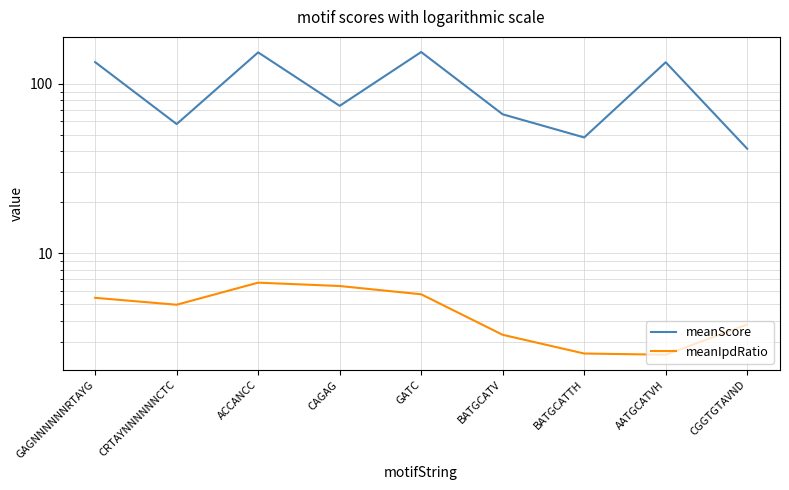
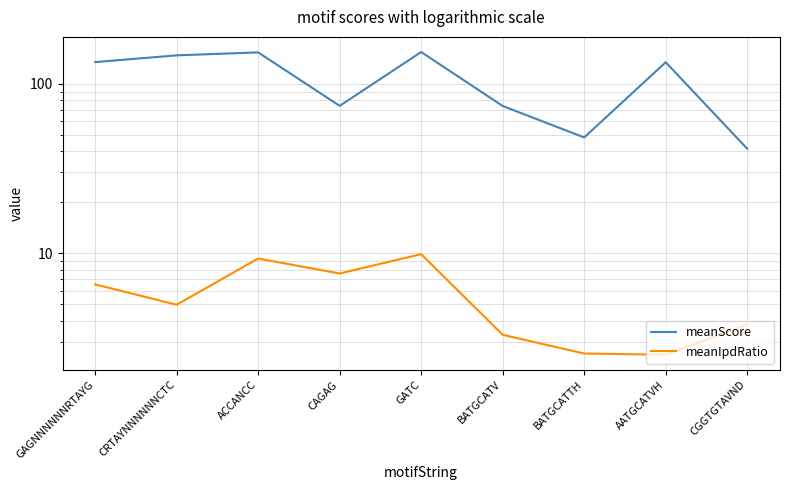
meanIpdRatio, GAGNNNNNNRTAYG: 5.5 -> 6.5
meanScore, CRTAYNNNNNNCTC: 58 -> 150
meanIpdRatio, ACCANCC: 6.7 -> 9
meanIpdRatio, CAGAG: 6.4 -> 8
meanIpdRatio, GATC: 5.7 -> 10
meanScore, BATGCATV: 66 -> 70
